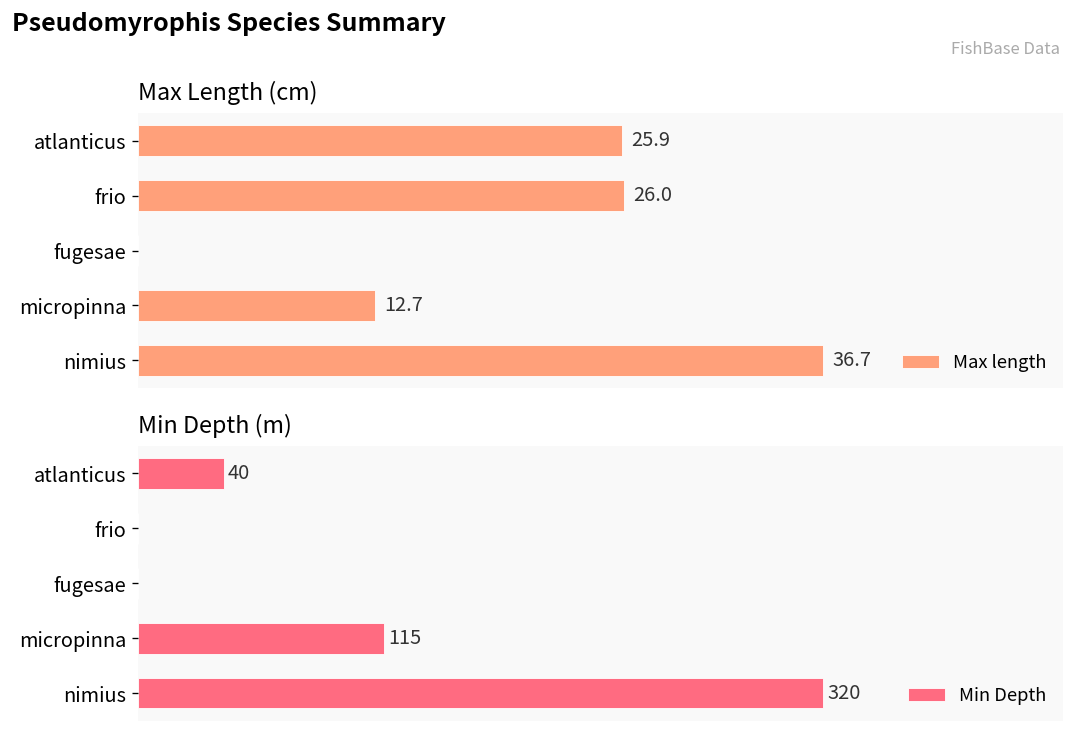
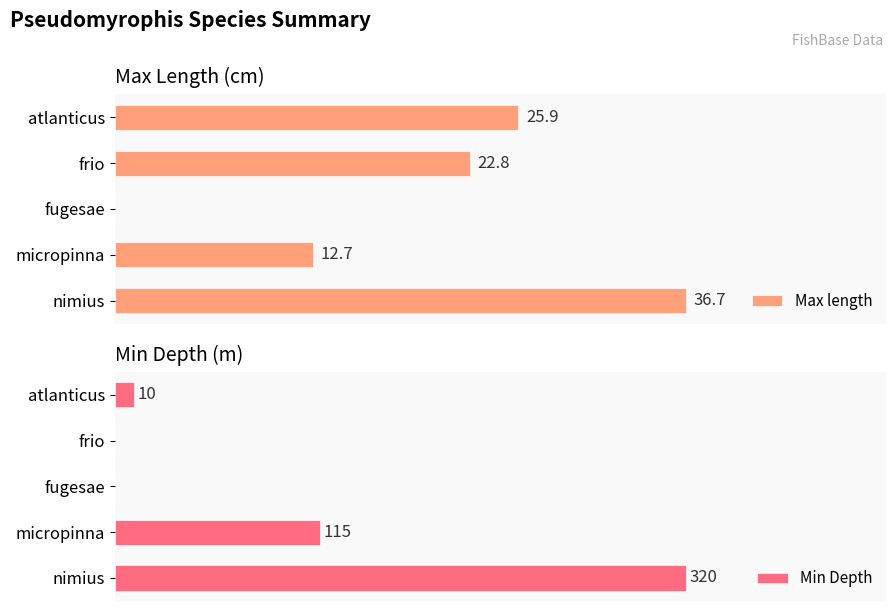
Max Length (cm), frio: 26.0 -> 22.8
Min Depth (m), atlanticus: 40 -> 10
